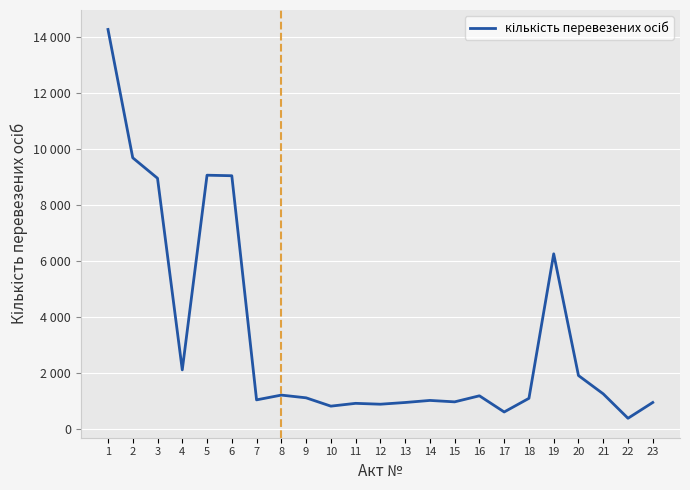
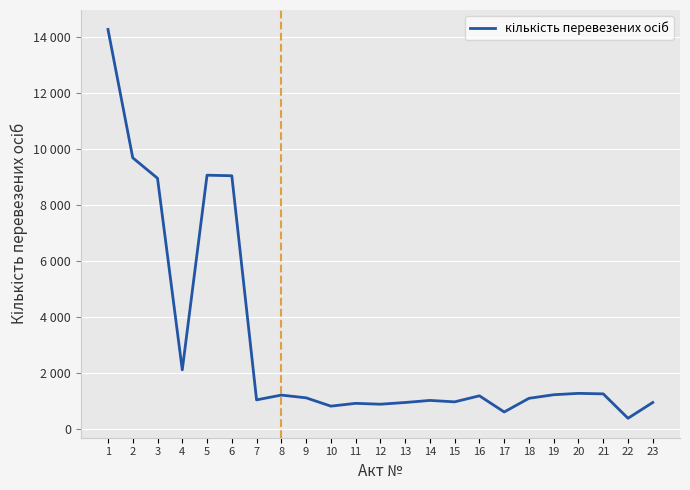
19: 6300 -> 1200
20: 1900 -> 1300
